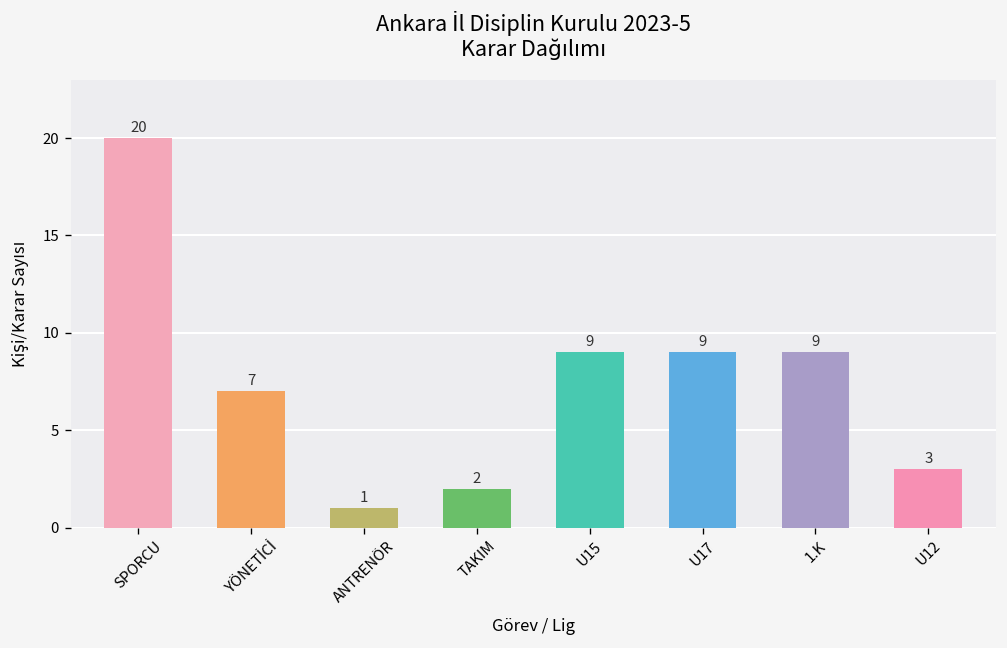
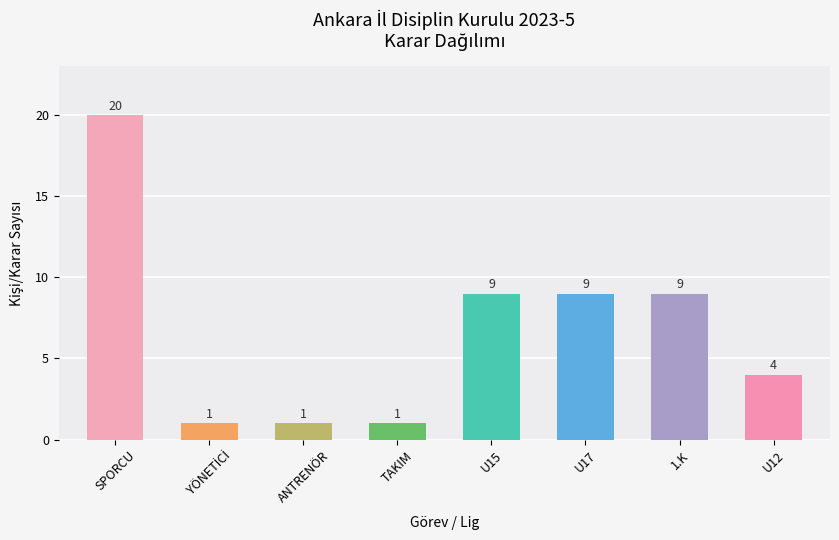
YÖNETİCİ: 7 -> 1
TAKIM: 2 -> 1
U12: 3 -> 4
